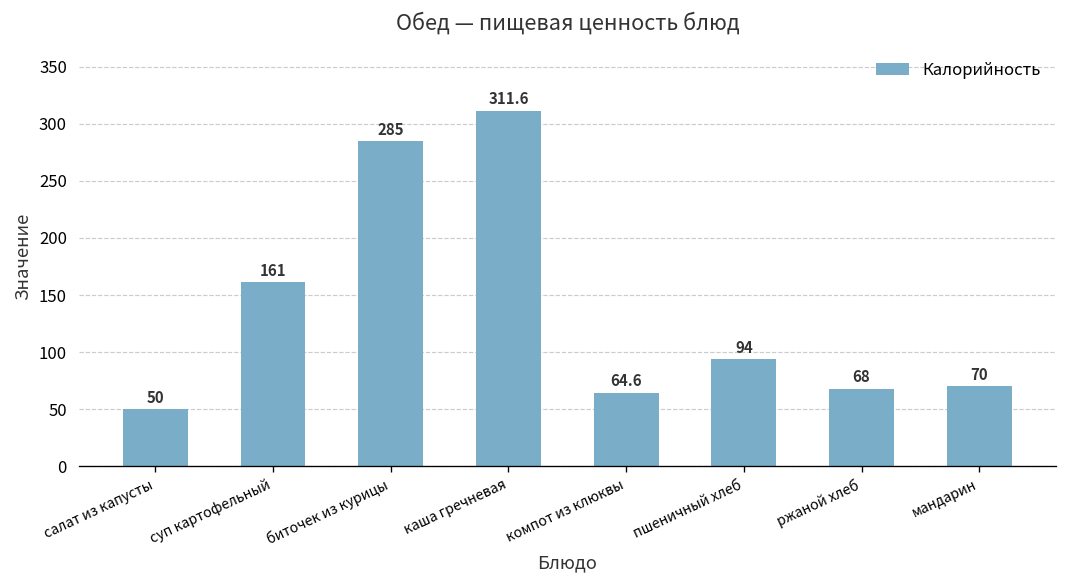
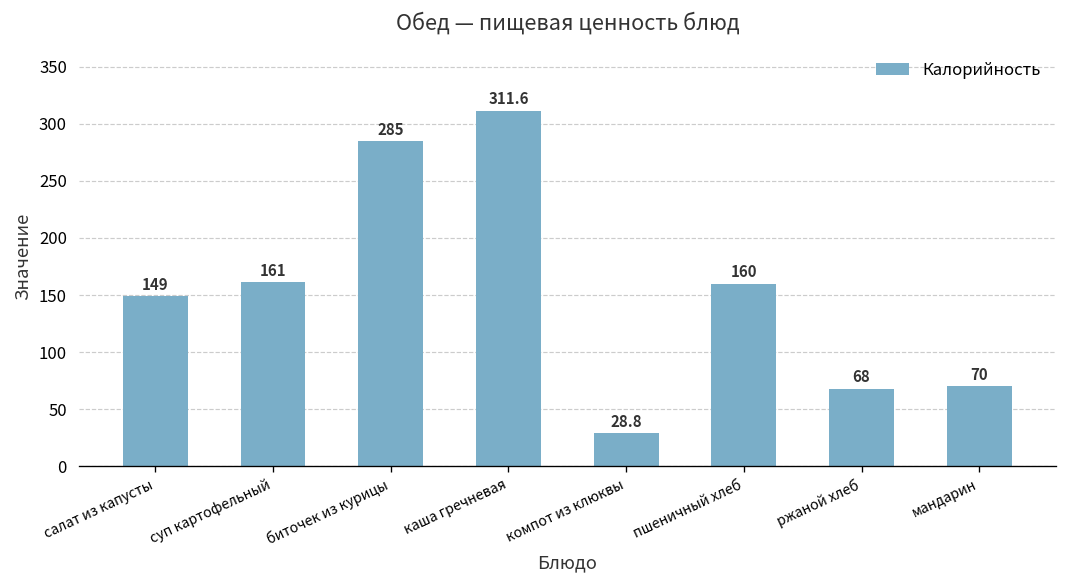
салат из капусты: 50 -> 149
компот из клюквы: 64.6 -> 28.8
пшеничный хлеб: 94 -> 160
